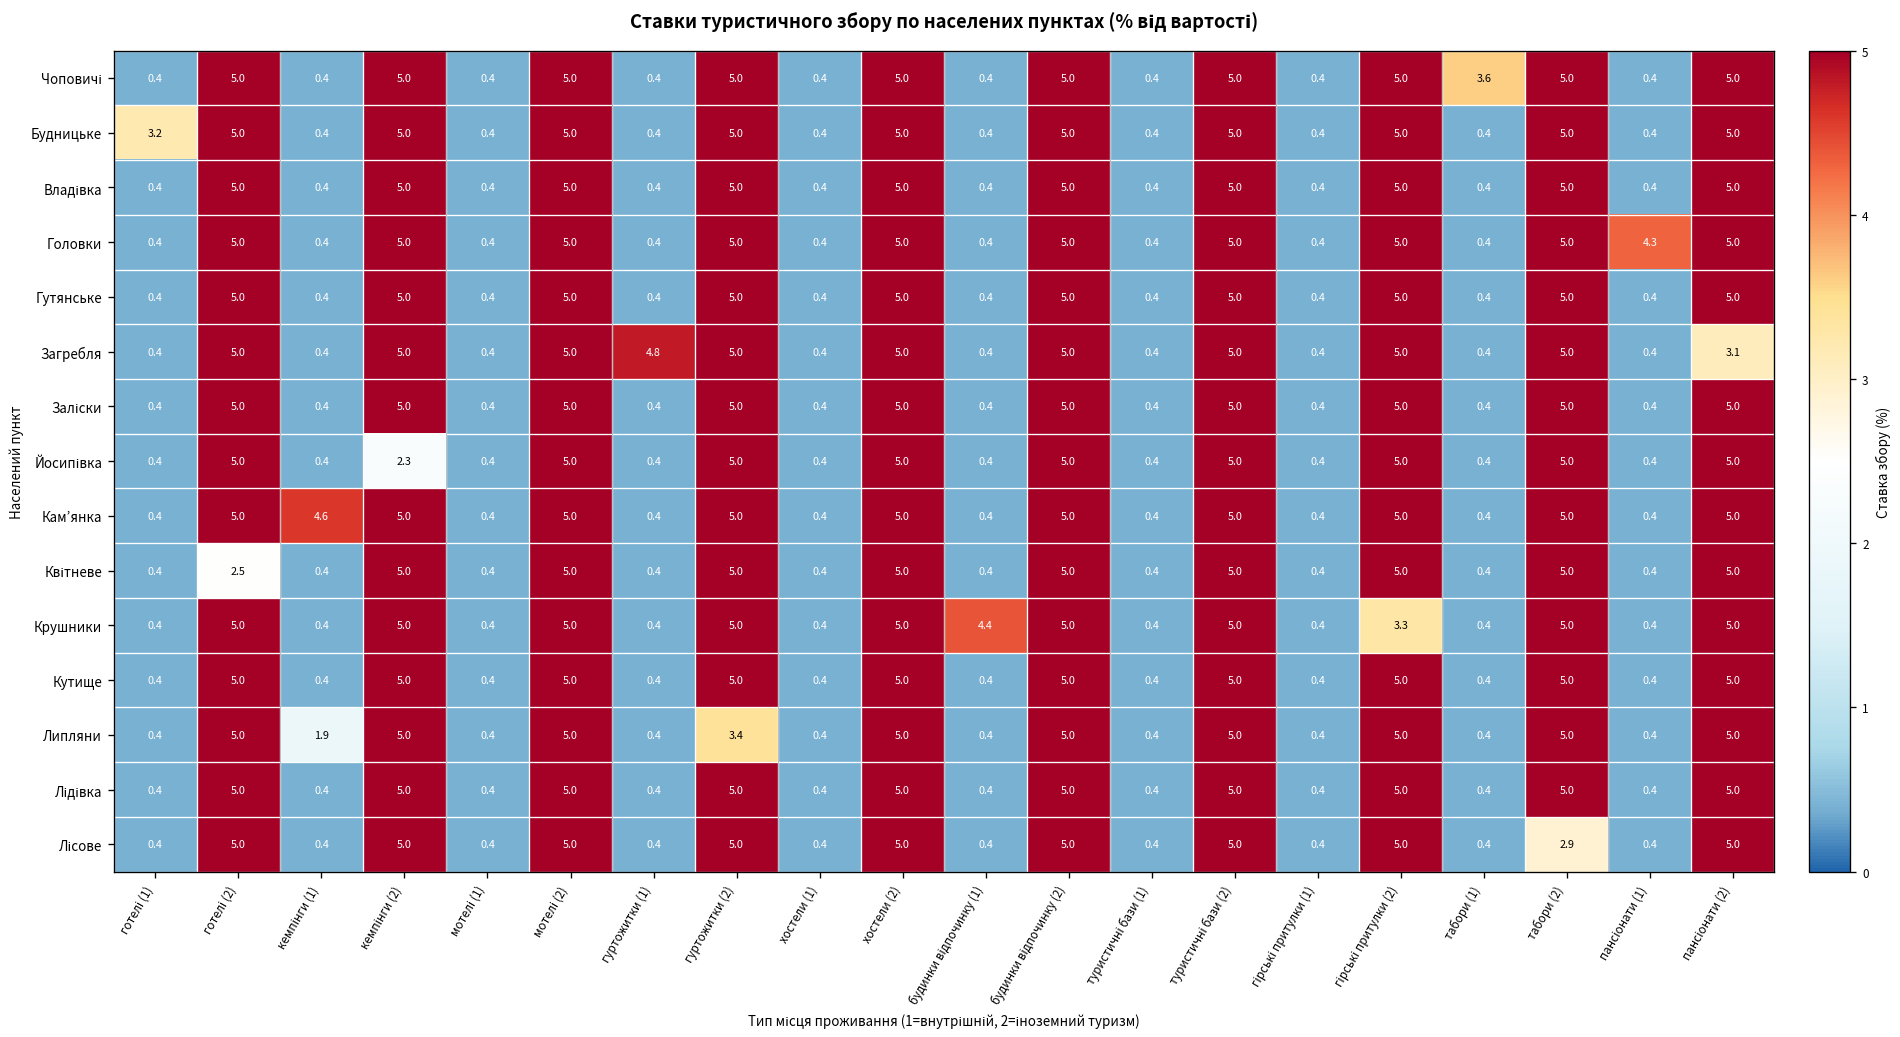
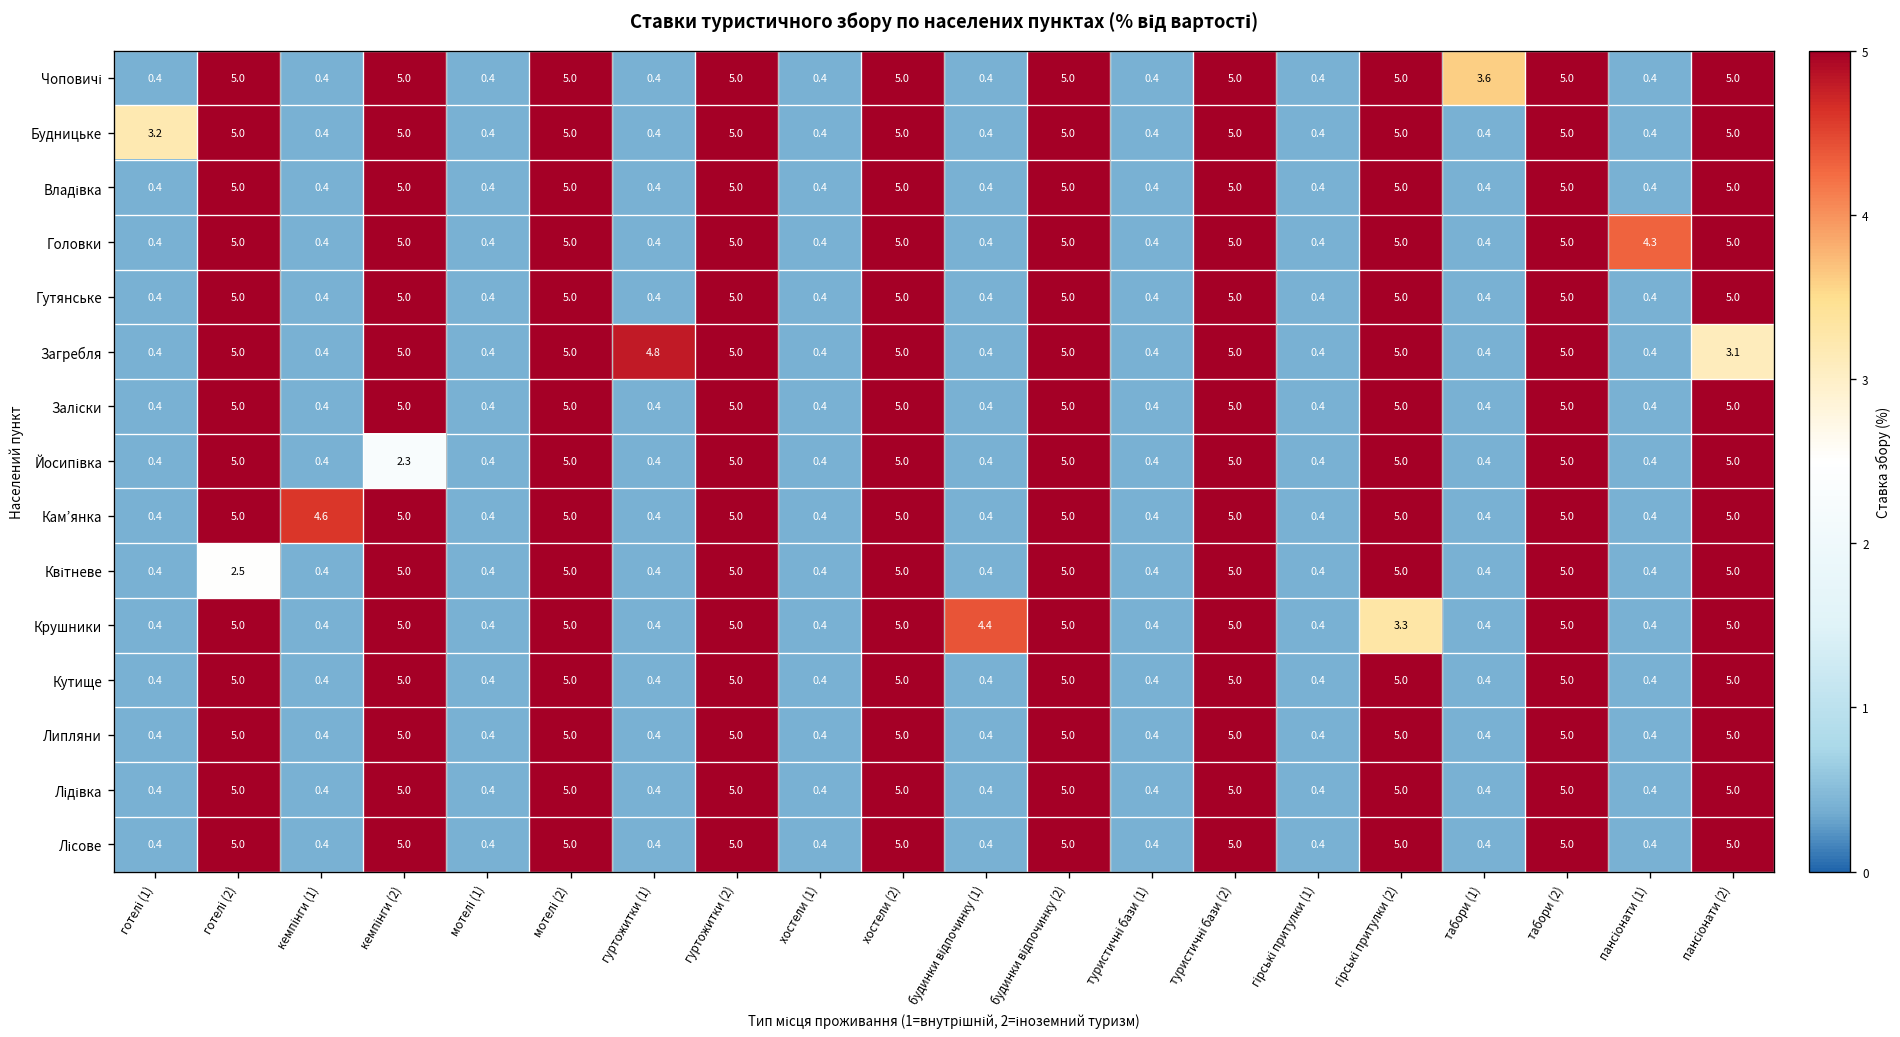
Липляни, кемпінги (1): 1.9 -> 0.4
Липляни, гуртожитки (2): 3.4 -> 5.0
Лісове, табори (2): 2.9 -> 5.0
